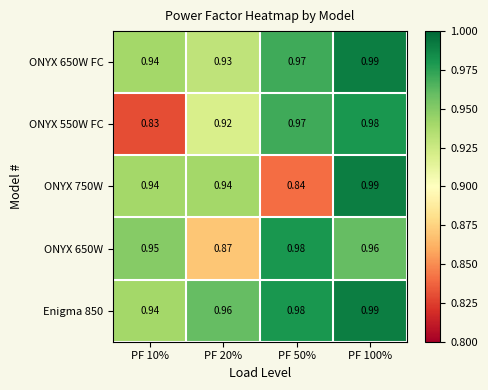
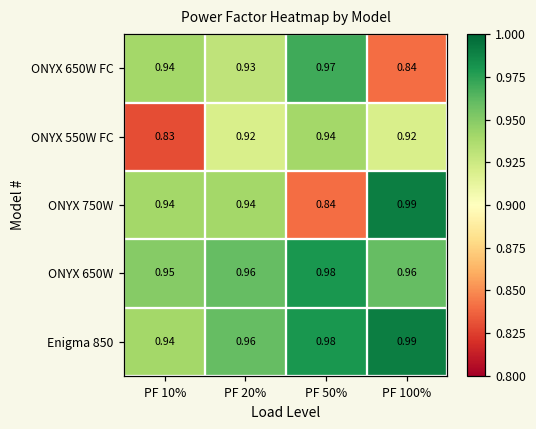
ONYX 650W FC, PF 100%: 0.99 -> 0.84
ONYX 550W FC, PF 50%: 0.97 -> 0.94
ONYX 550W FC, PF 100%: 0.98 -> 0.92
ONYX 650W, PF 20%: 0.87 -> 0.96
